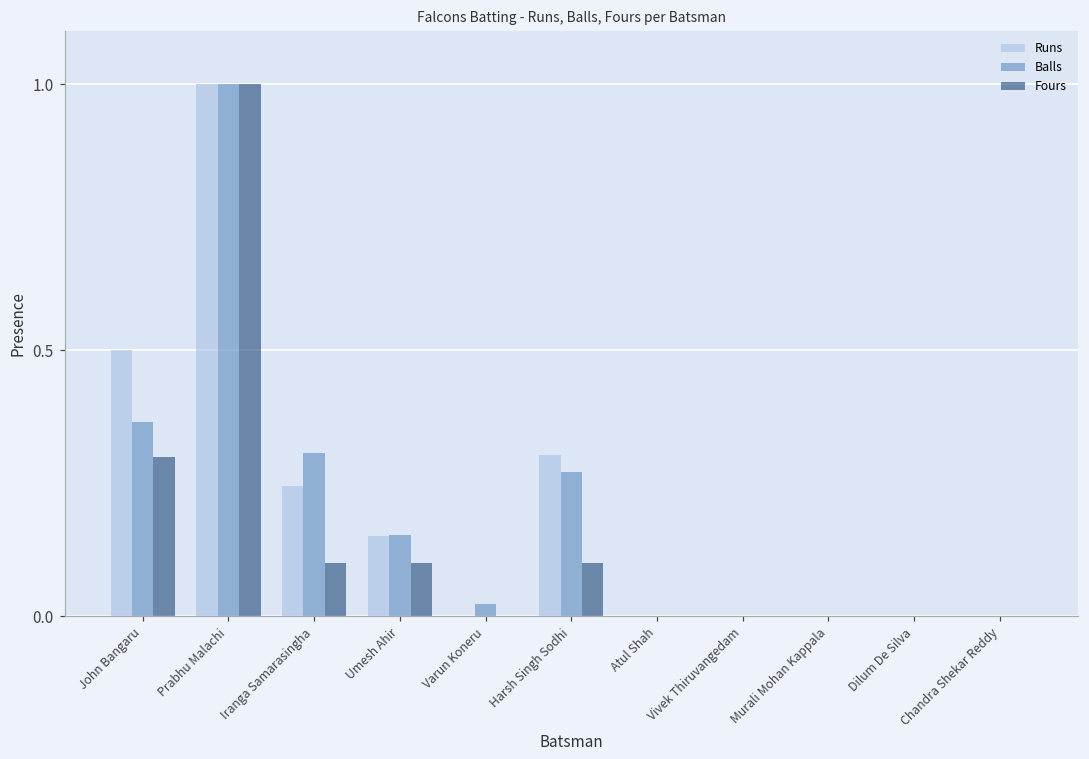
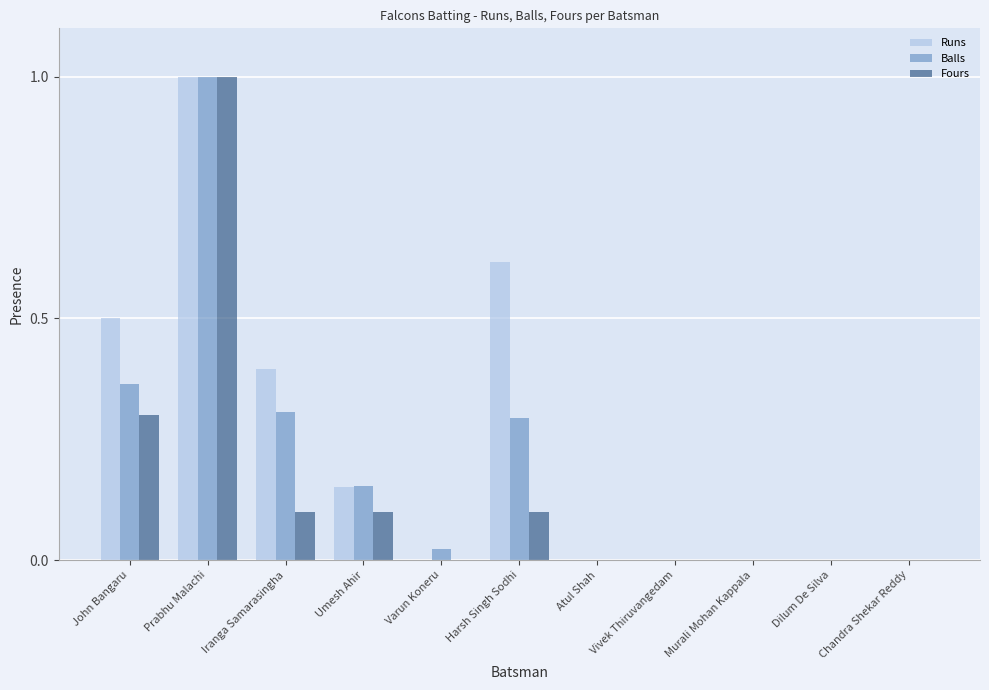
Runs, Iranga Samarasingha: 0.24 -> 0.40
Runs, Harsh Singh Sodhi: 0.30 -> 0.62
Balls, Harsh Singh Sodhi: 0.27 -> 0.29
